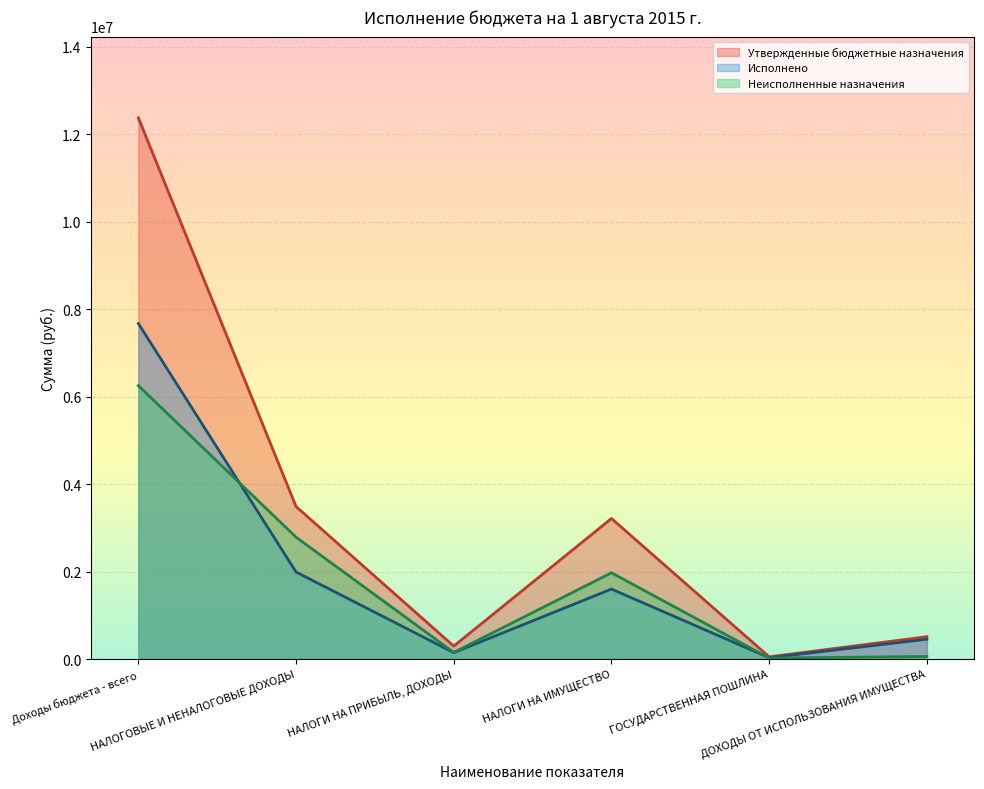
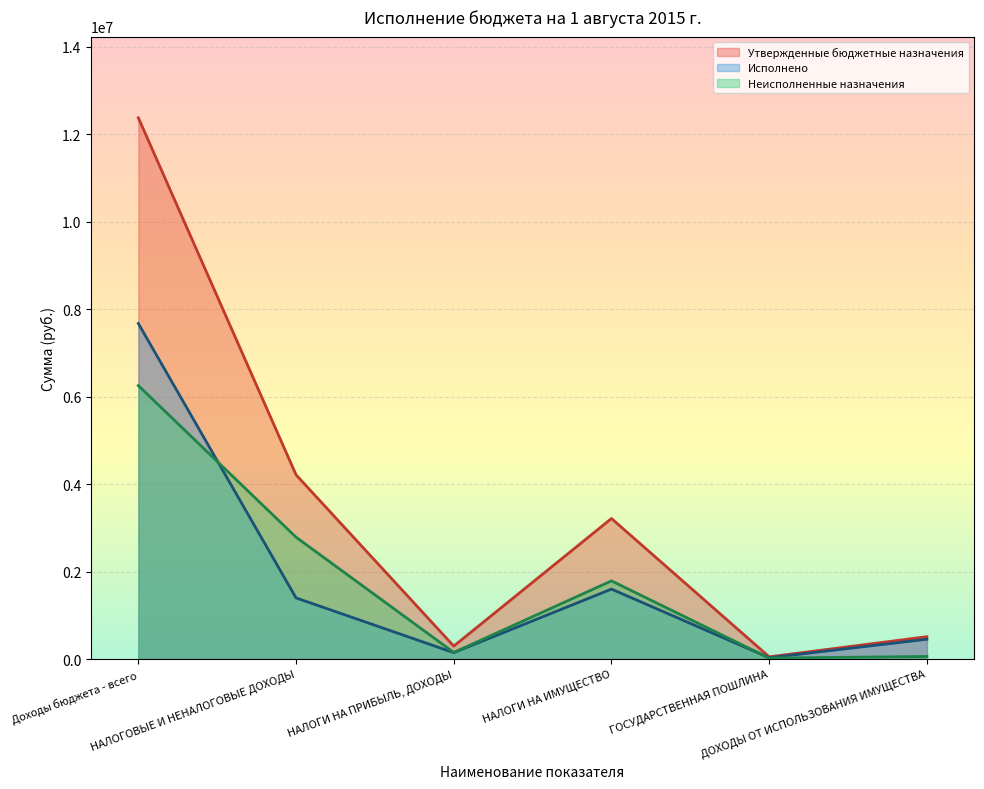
Утвержденные бюджетные назначения, НАЛОГОВЫЕ И НЕНАЛОГОВЫЕ ДОХОДЫ: 3500000 -> 4200000
Исполнено, НАЛОГОВЫЕ И НЕНАЛОГОВЫЕ ДОХОДЫ: 2000000 -> 1400000
Неисполненные назначения, НАЛОГИ НА ИМУЩЕСТВО: 2000000 -> 1800000
